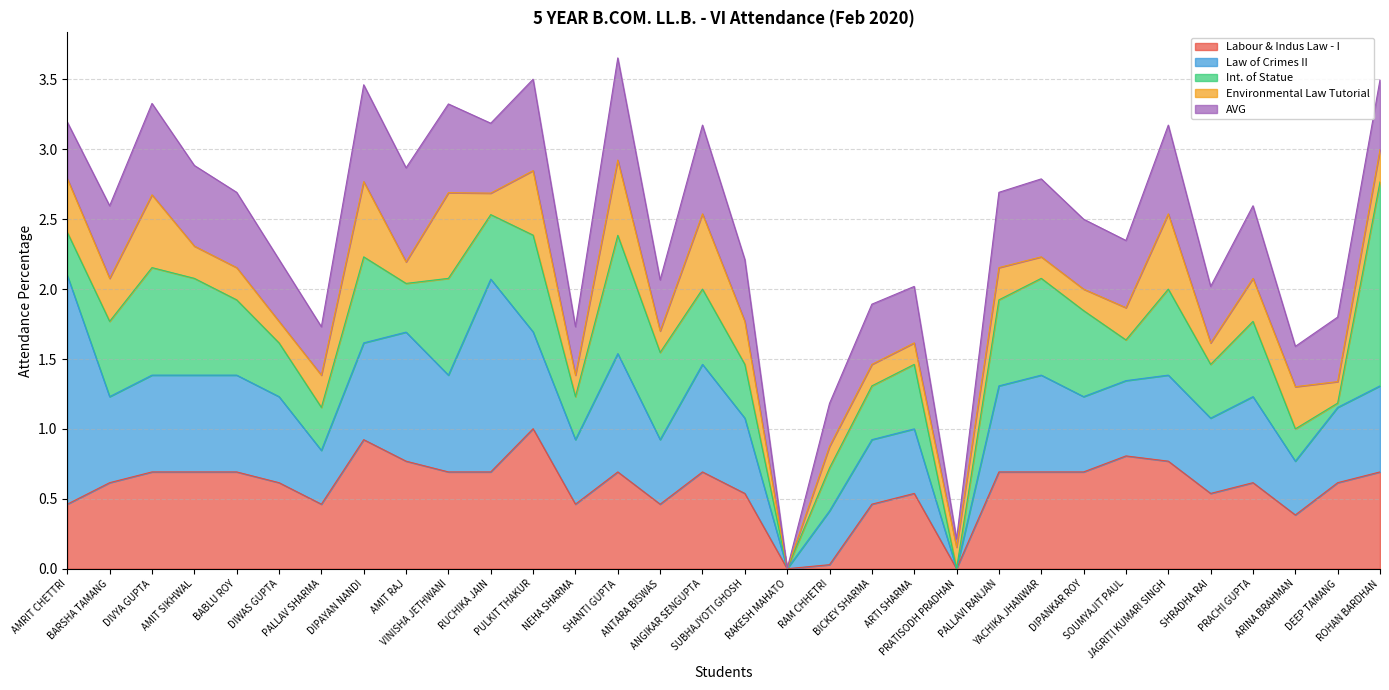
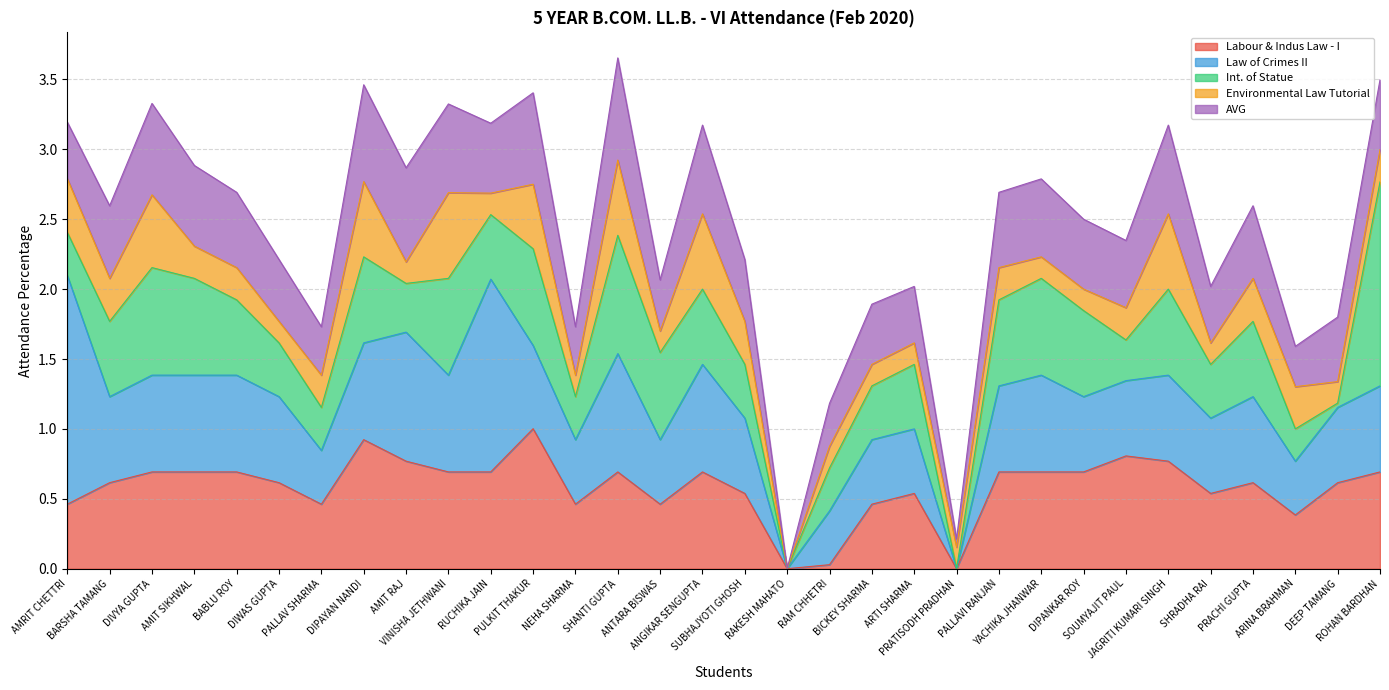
Law of Crimes II, PULKIT THAKUR: 0.69 -> 0.60
